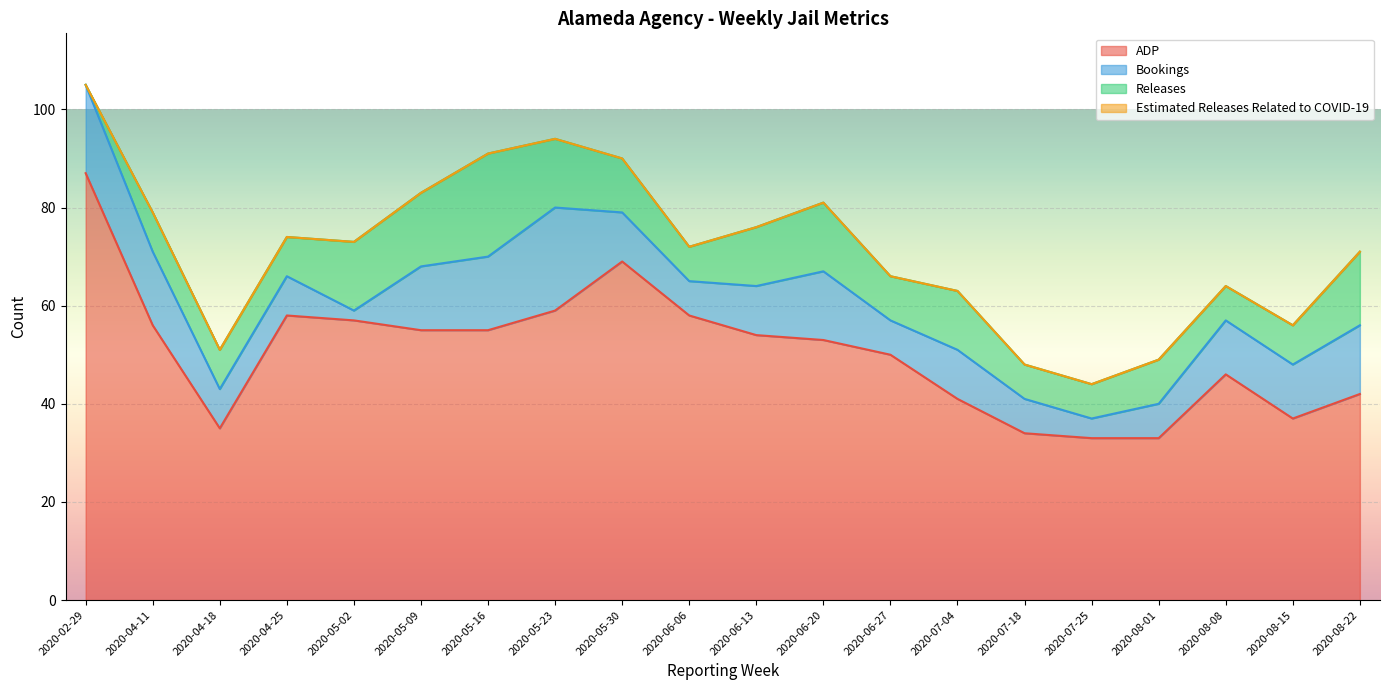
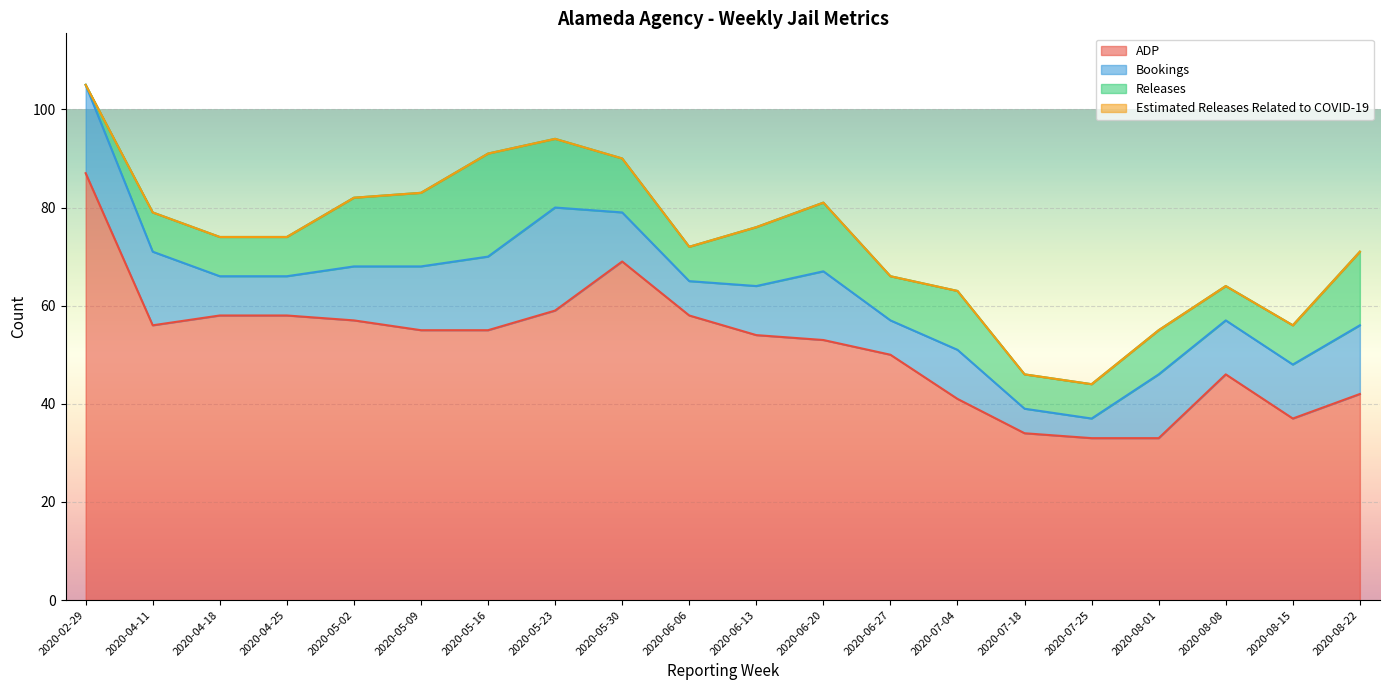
ADP, 2020-04-18: 35 -> 58
Bookings, 2020-05-02: 2 -> 11
Bookings, 2020-07-18: 7 -> 5
Bookings, 2020-08-01: 7 -> 13
